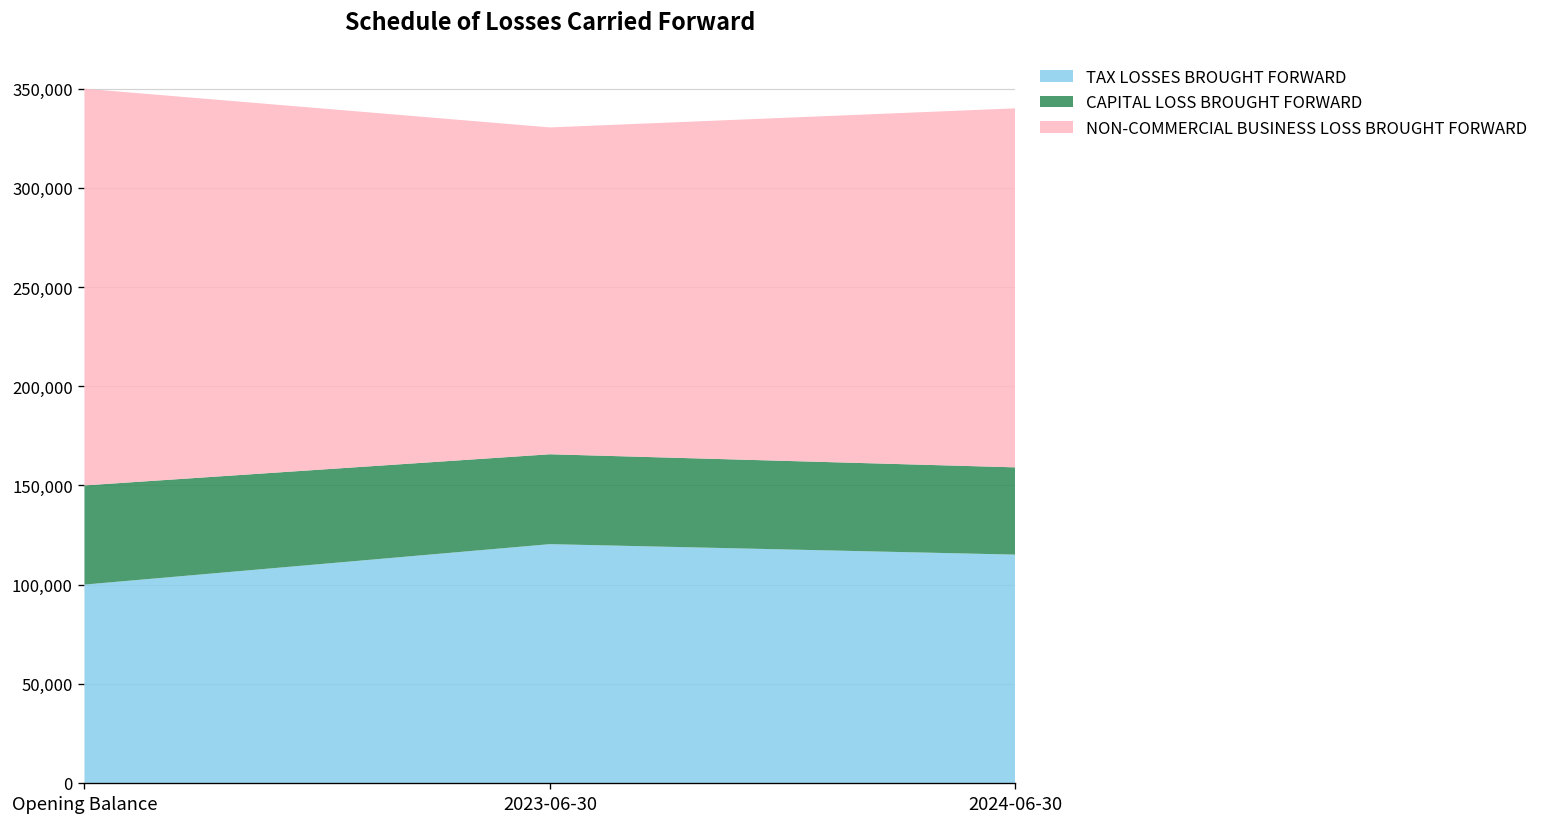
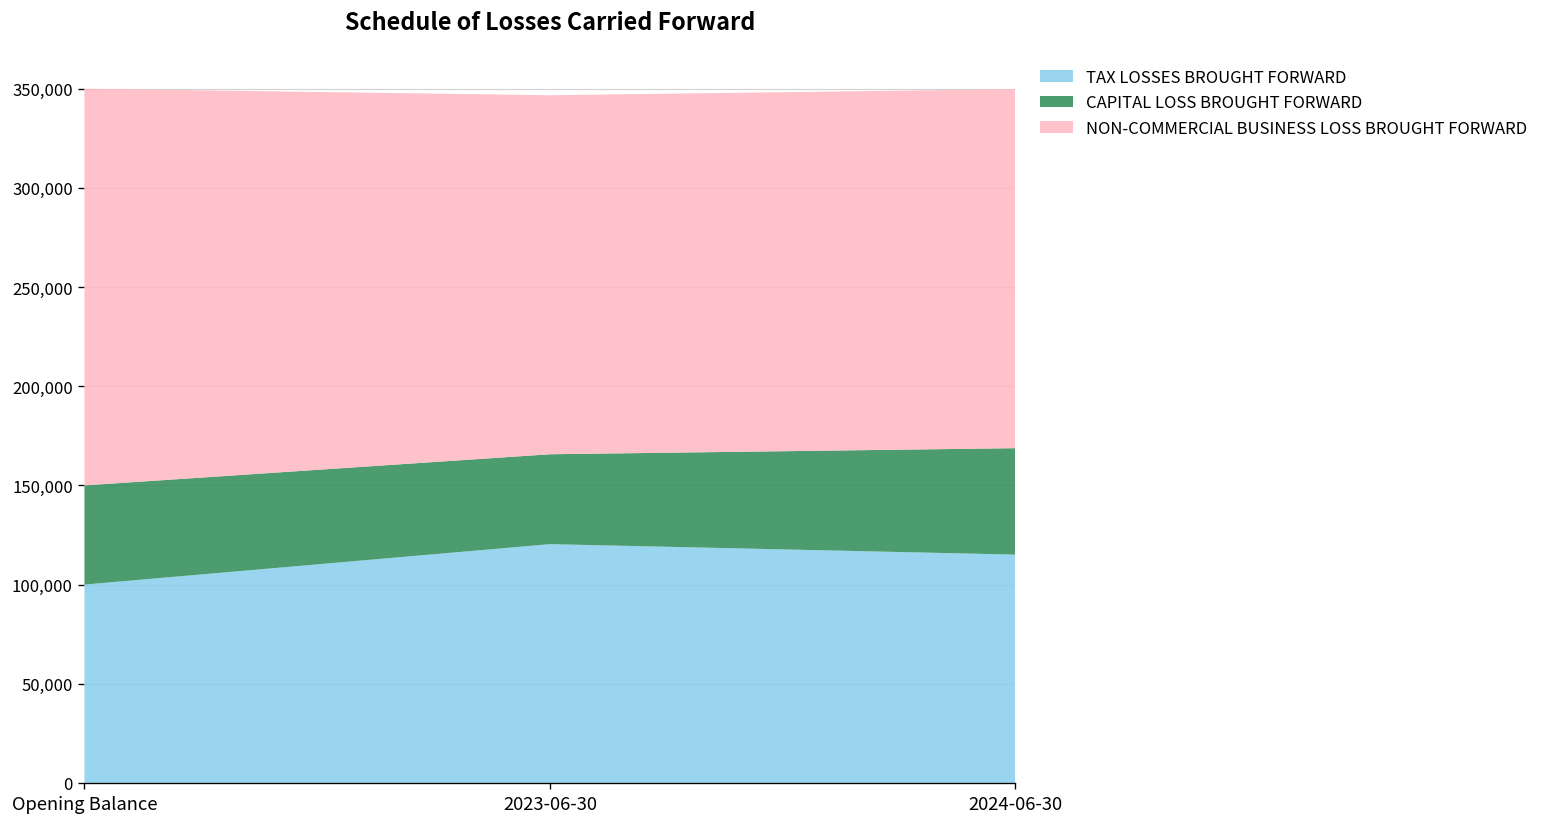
NON-COMMERCIAL BUSINESS LOSS BROUGHT FORWARD, 2023-06-30: 165,000 -> 181,000
CAPITAL LOSS BROUGHT FORWARD, 2024-06-30: 44,000 -> 54,000
